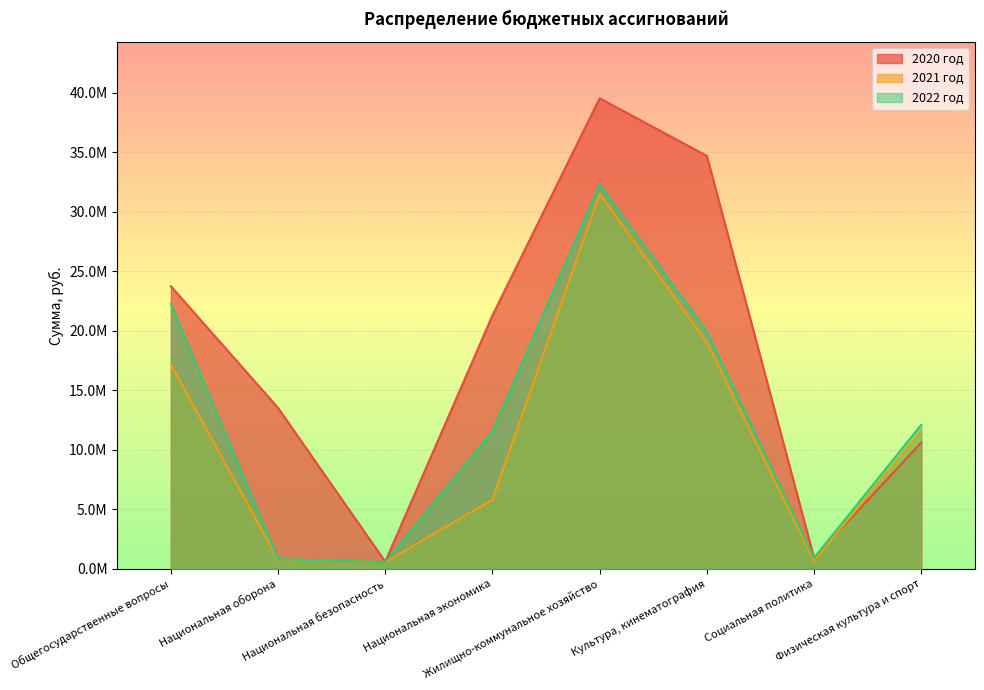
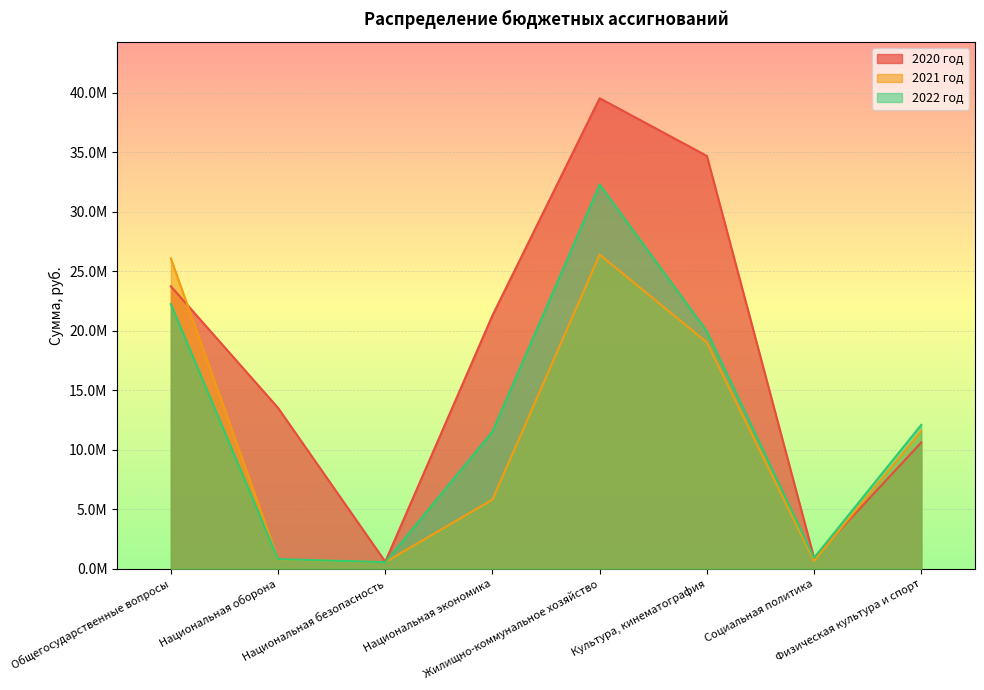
2021 год, Общегосударственные вопросы: 17200000 -> 26100000
2021 год, Жилищно-коммунальное хозяйство: 31500000 -> 26400000
